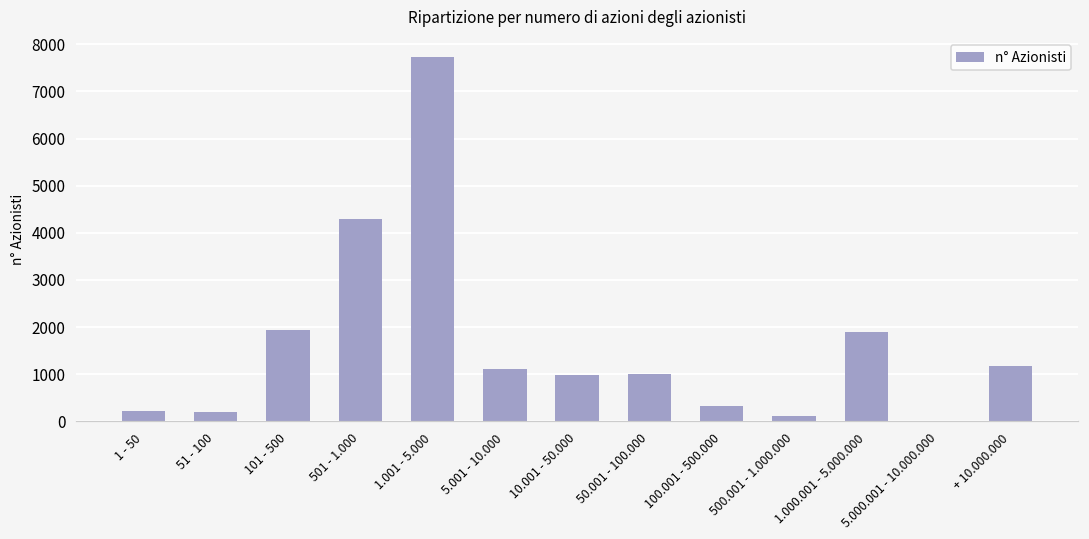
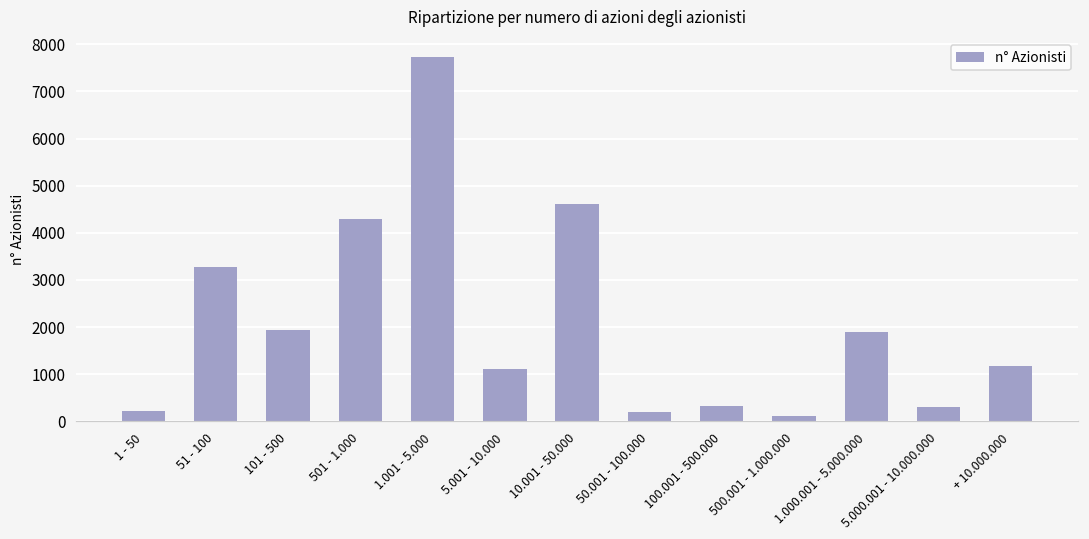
51 - 100: 200 -> 3300
10.001 - 50.000: 1000 -> 4600
50.001 - 100.000: 1000 -> 200
5.000.001 - 10.000.000: 0 -> 300
